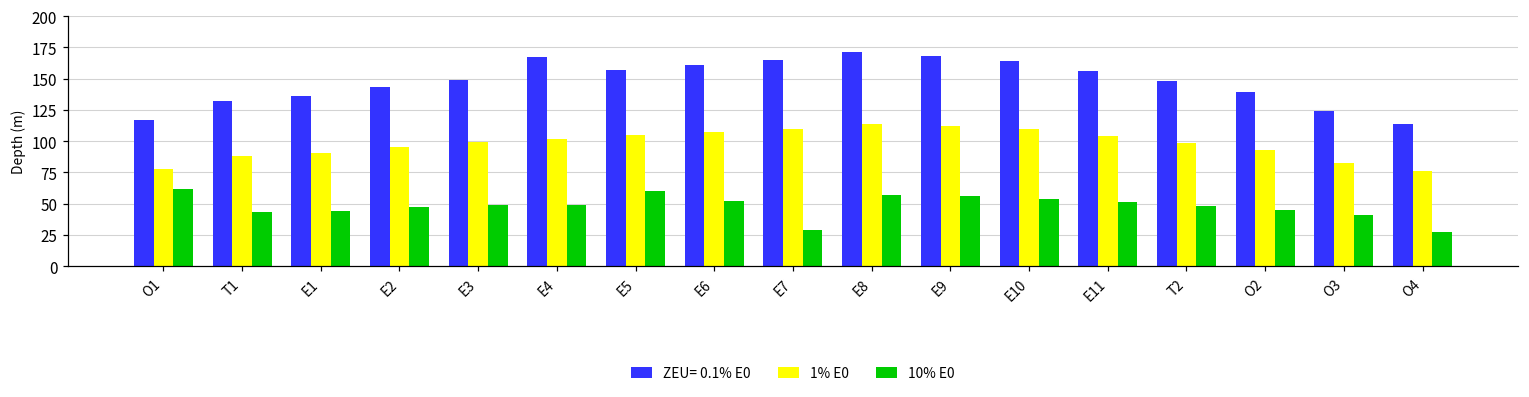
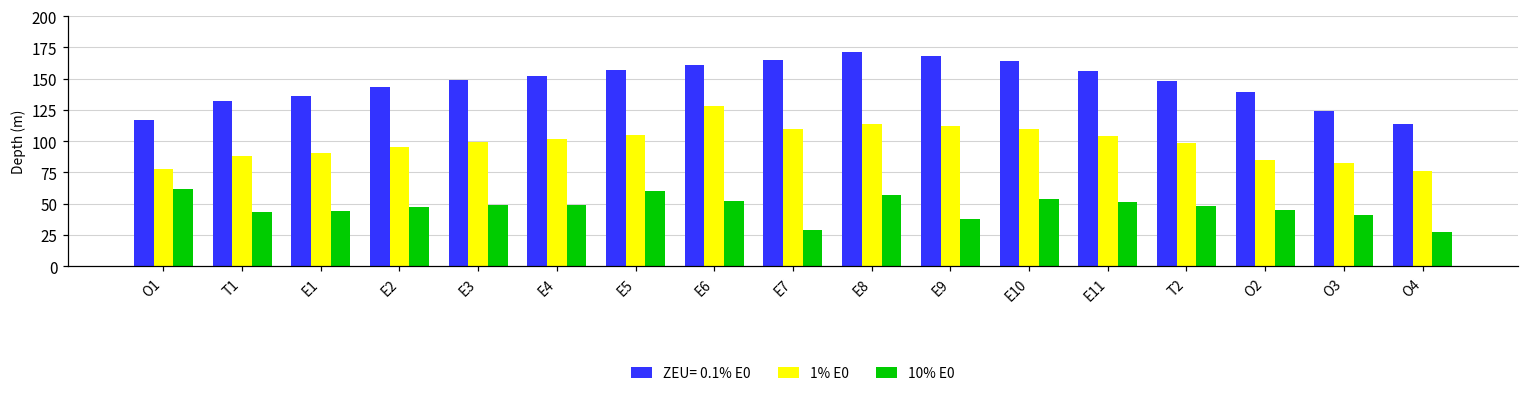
ZEU= 0.1% E0, E4: 167 -> 152
1% E0, E6: 107 -> 128
10% E0, E9: 56 -> 38
1% E0, O2: 93 -> 85
